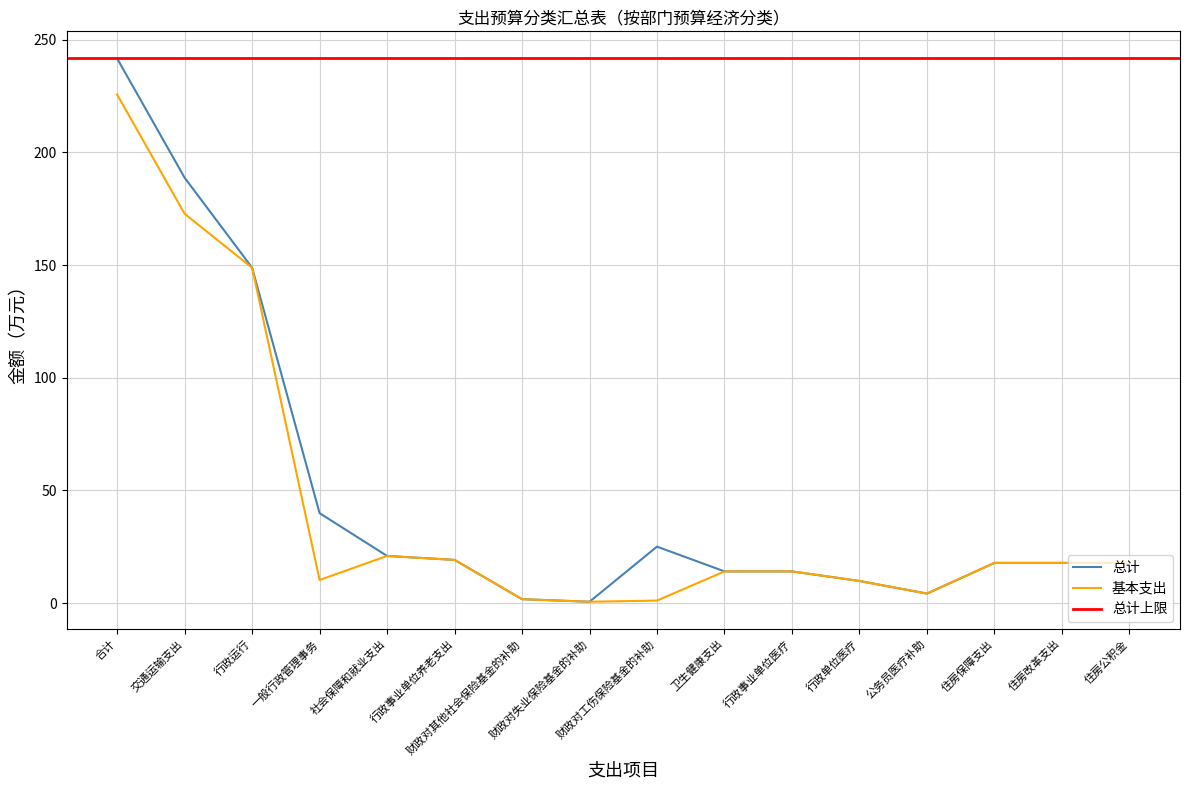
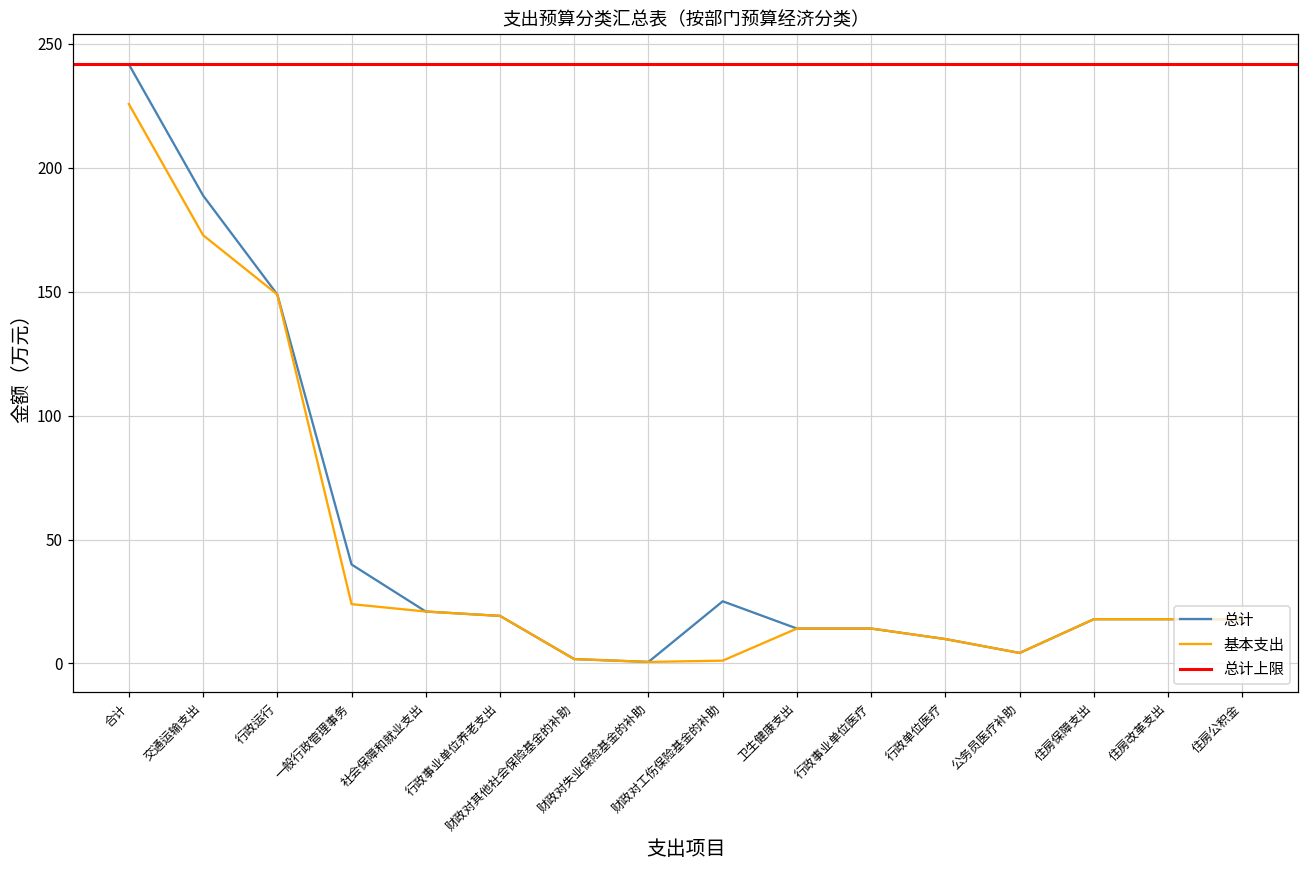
基本支出, 一般行政管理事务: 10 -> 24
